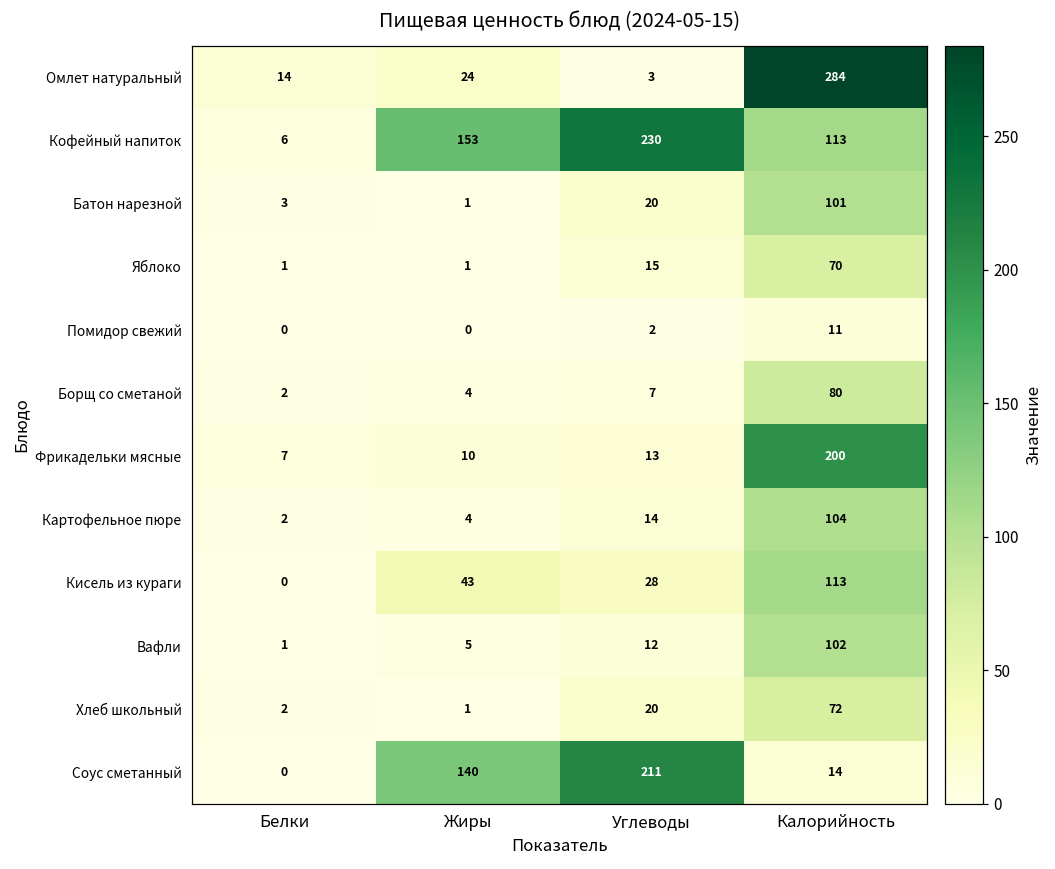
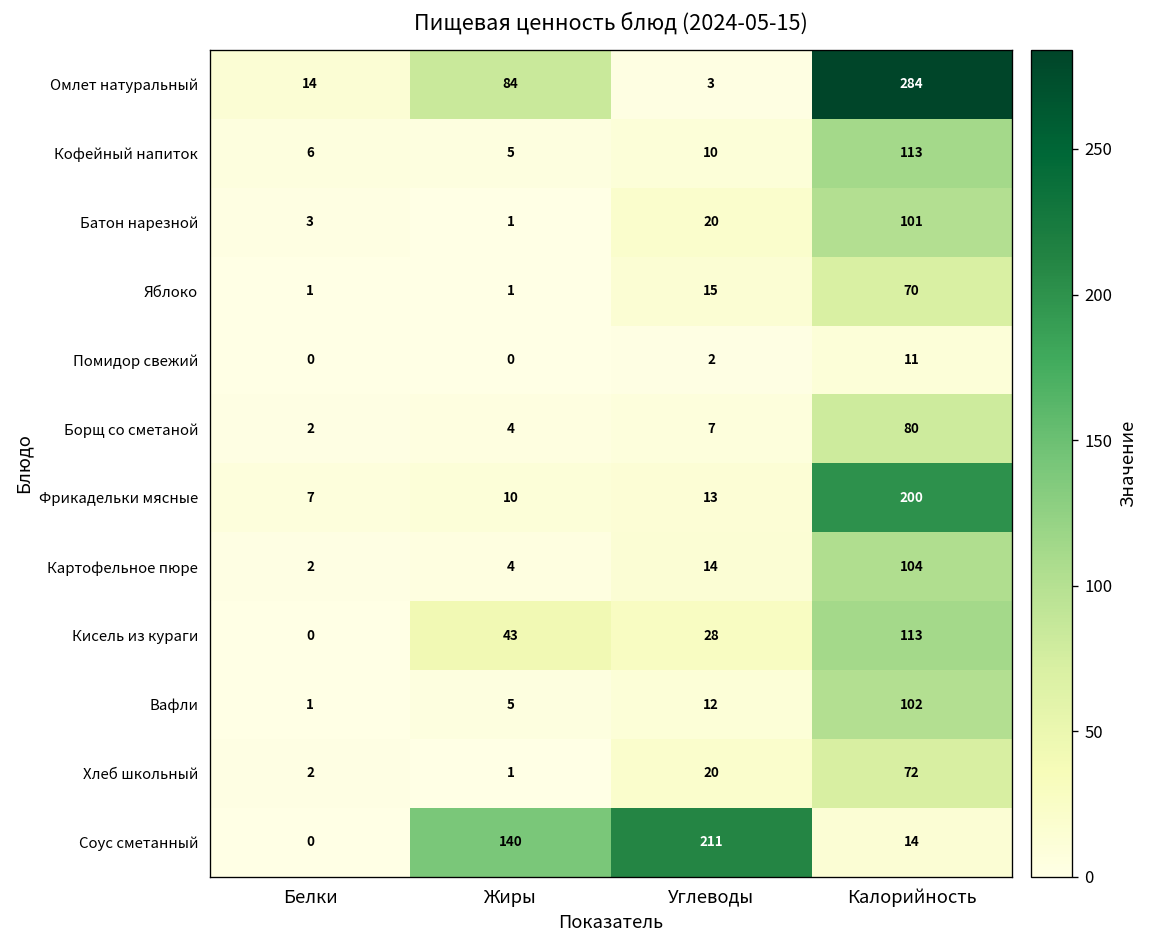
Омлет натуральный, Жиры: 24 -> 84
Кофейный напиток, Жиры: 153 -> 5
Кофейный напиток, Углеводы: 230 -> 10
